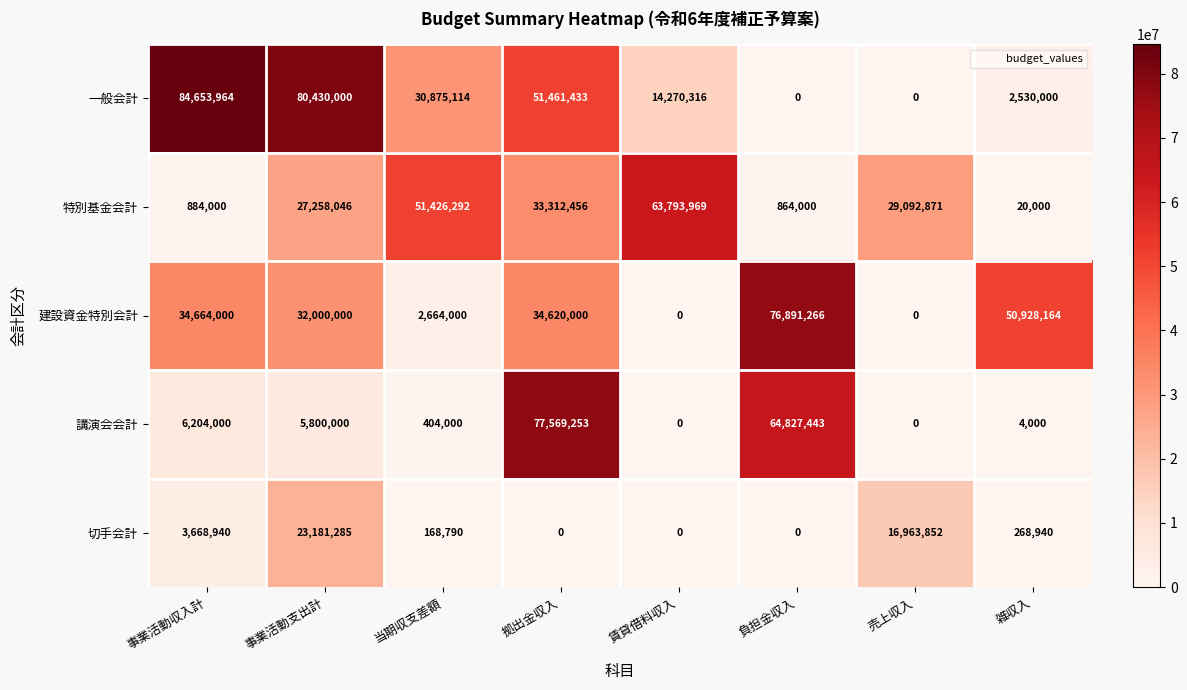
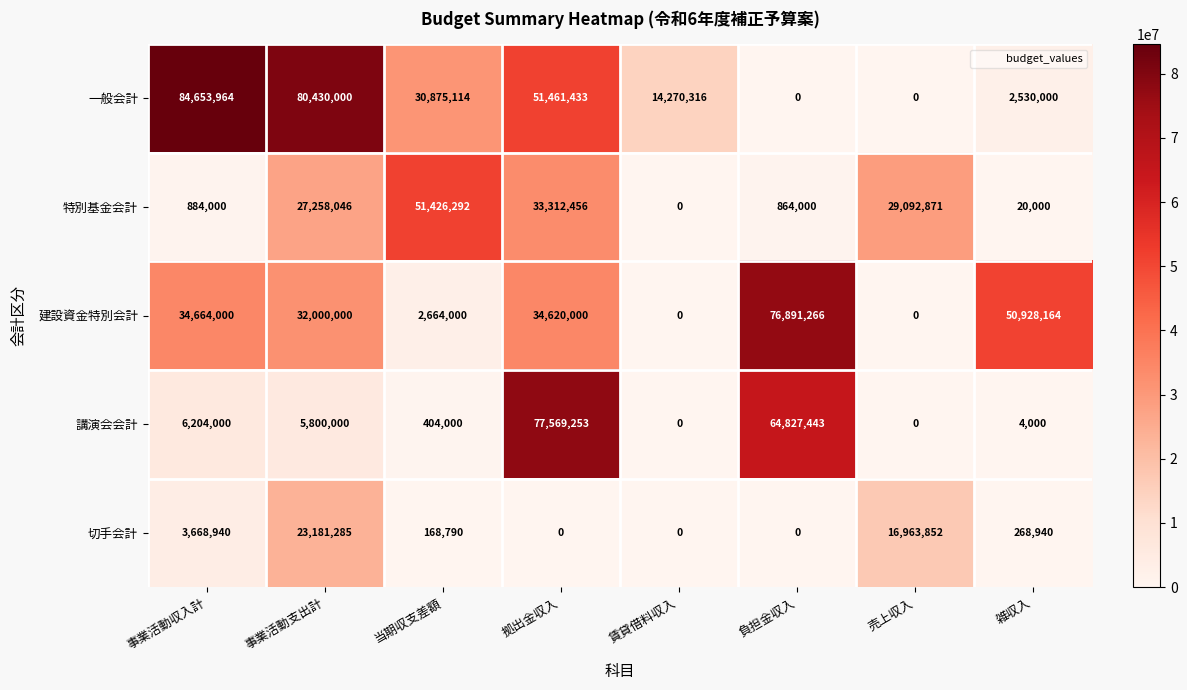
特別基金会計, 賃貸借料収入: 63,793,969 -> 0
